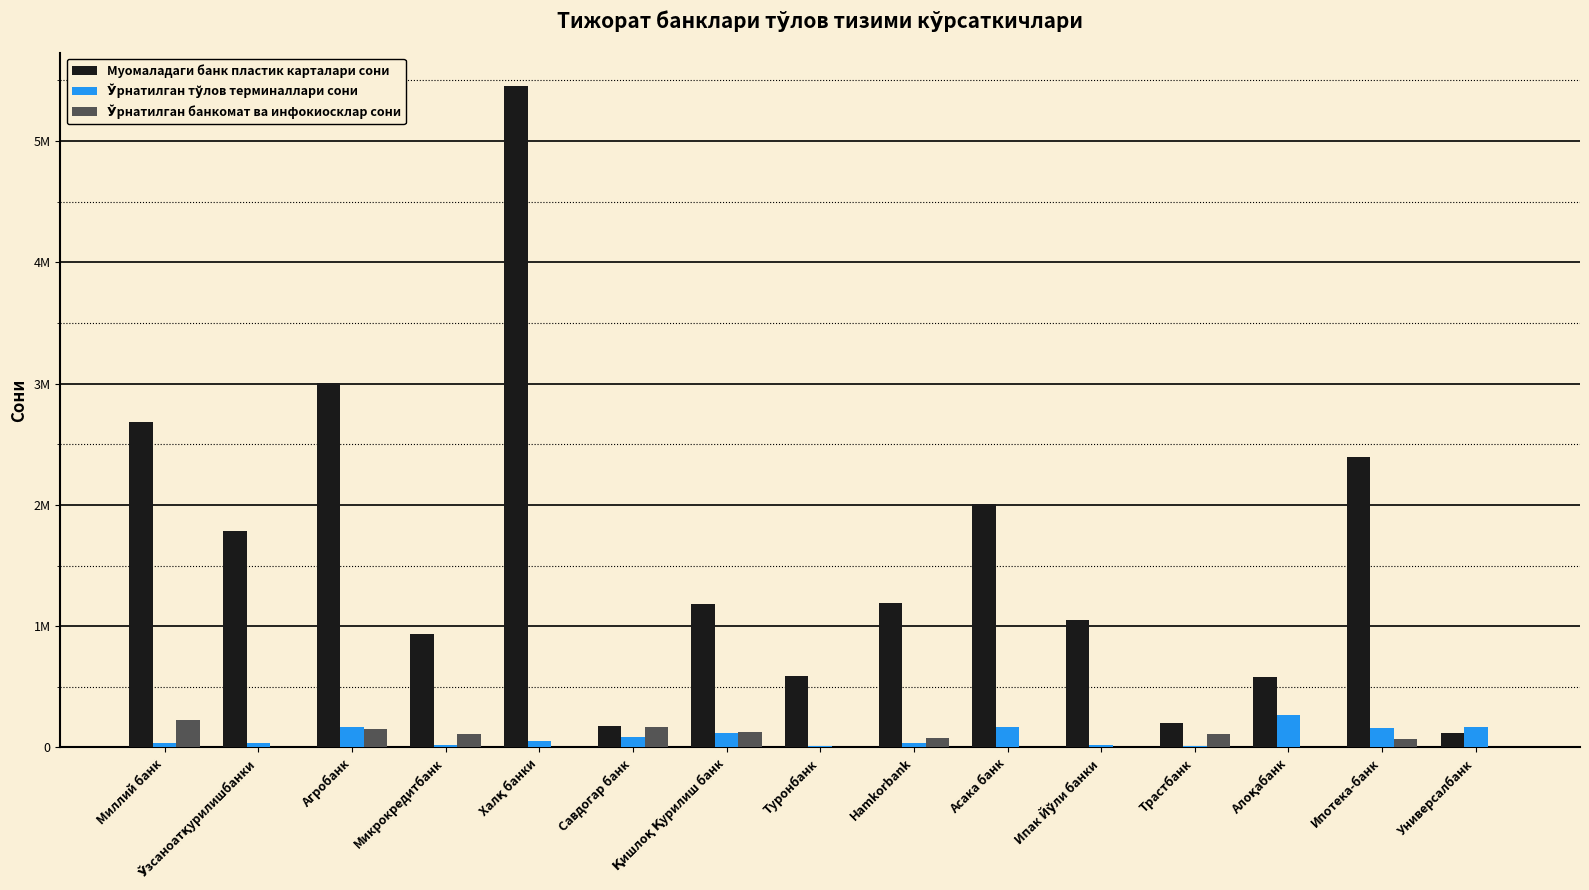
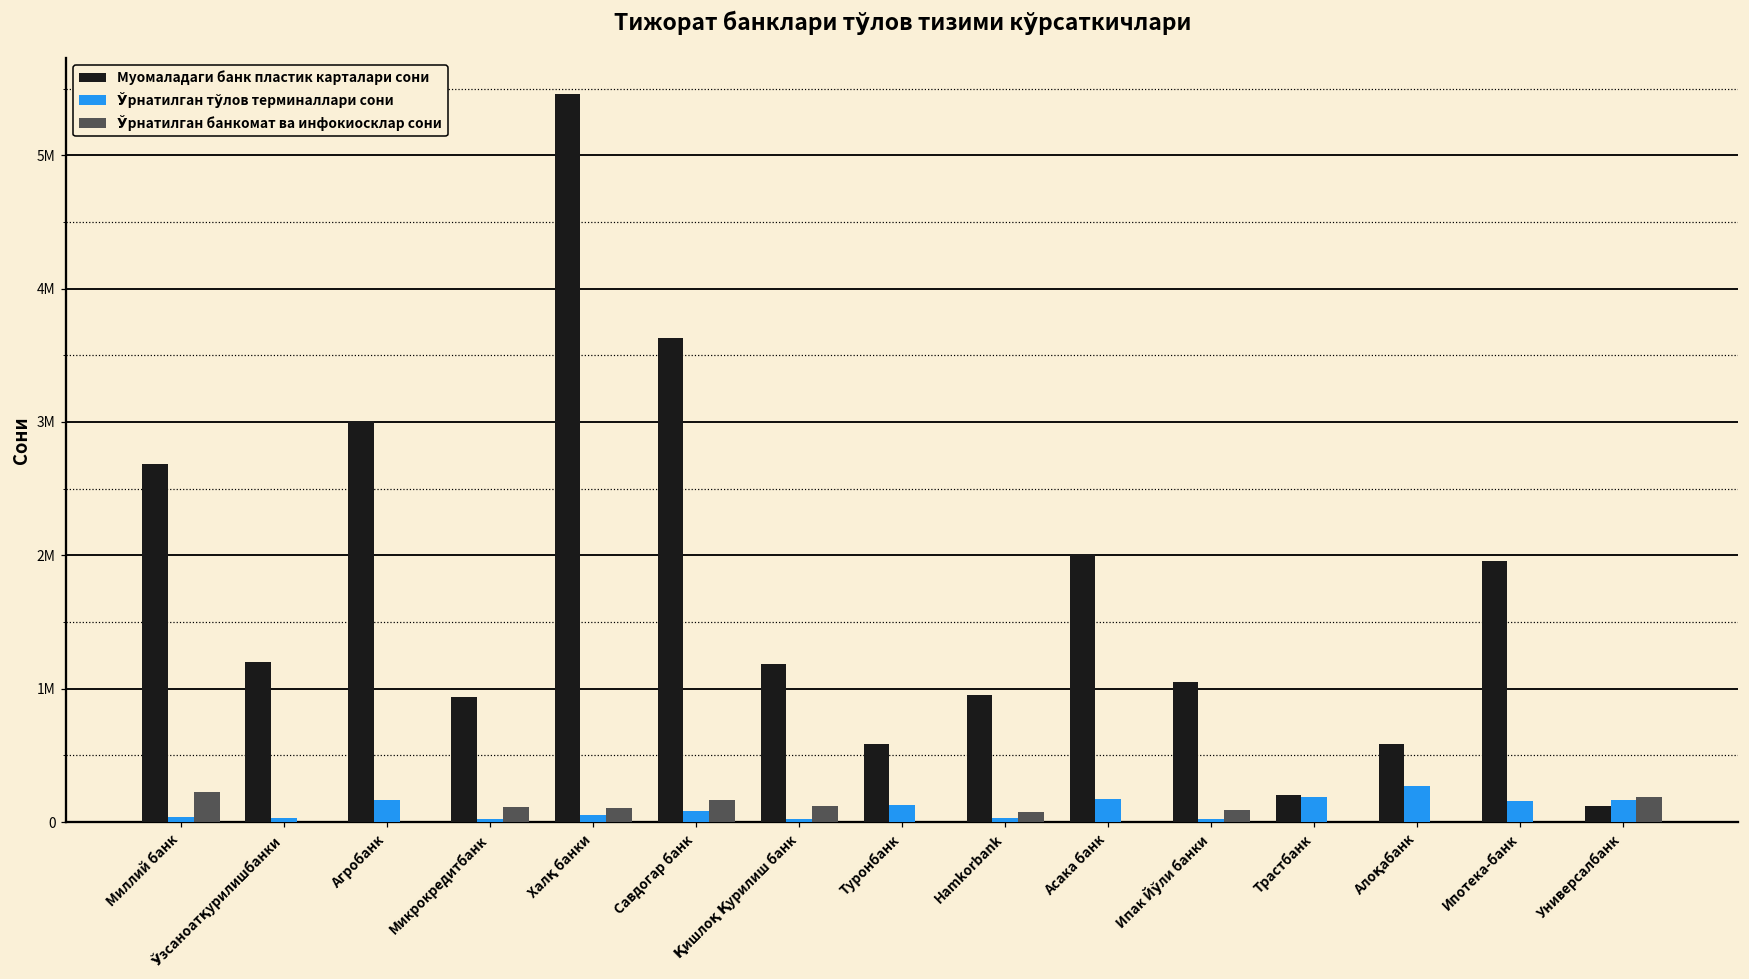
Муомаладаги банк пластик карталари сони, Ўзсаноатқурилишбанки: 1780000 -> 1200000
Ўрнатилган банкомат ва инфокиосклар сони, Агробанк: 150000 -> 0
Ўрнатилган банкомат ва инфокиосклар сони, Халқ банки: 0 -> 100000
Муомаладаги банк пластик карталари сони, Савдогар банк: 170000 -> 3630000
Ўрнатилган тўлов терминаллари сони, Қишлоқ Қурилиш банк: 120000 -> 20000
Ўрнатилган тўлов терминаллари сони, Туронбанк: 10000 -> 130000
Муомаладаги банк пластик карталари сони, Hamkorbank: 1190000 -> 950000
Ўрнатилган банкомат ва инфокиосклар сони, Ипак Йўли банки: 0 -> 90000
Ўрнатилган тўлов терминаллари сони, Трастбанк: 10000 -> 190000
Ўрнатилган банкомат ва инфокиосклар сони, Трастбанк: 110000 -> 0
Муомаладаги банк пластик карталари сони, Ипотека-банк: 2390000 -> 1950000
Ўрнатилган банкомат ва инфокиосклар сони, Ипотека-банк: 70000 -> 0
Ўрнатилган банкомат ва инфокиосклар сони, Универсалбанк: 0 -> 190000
